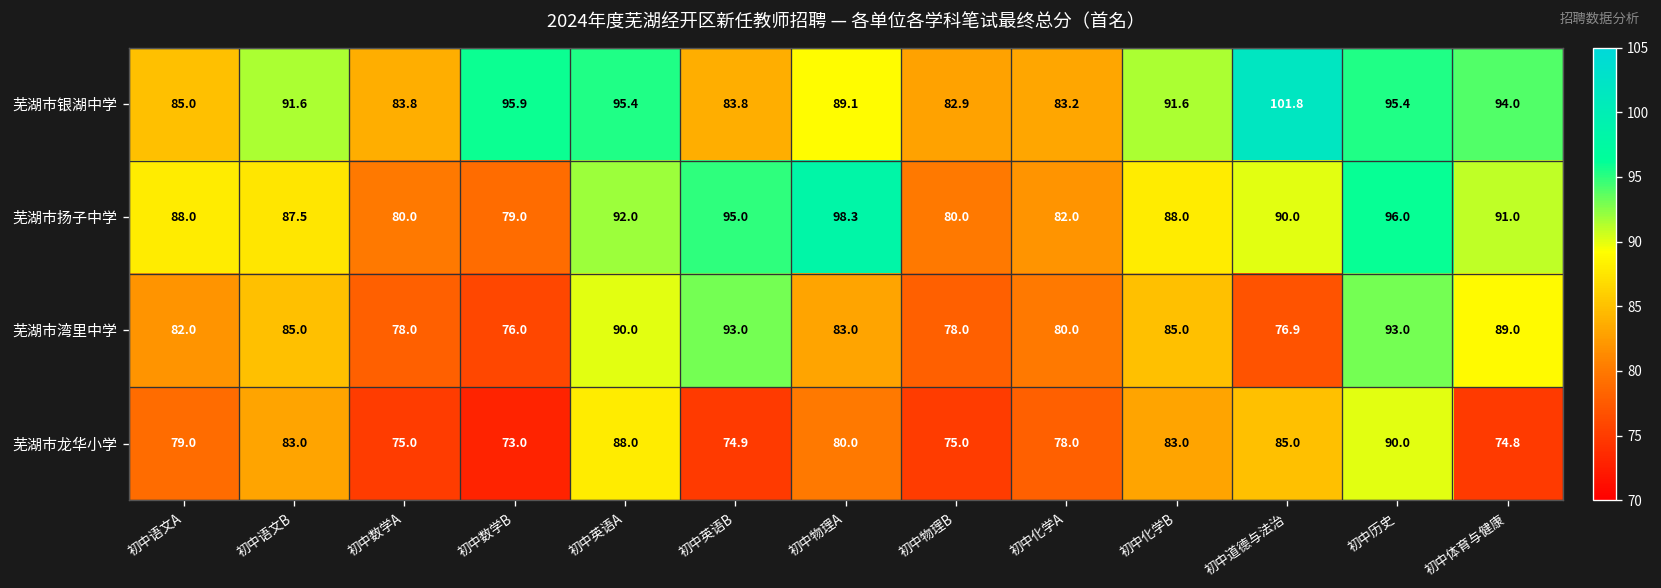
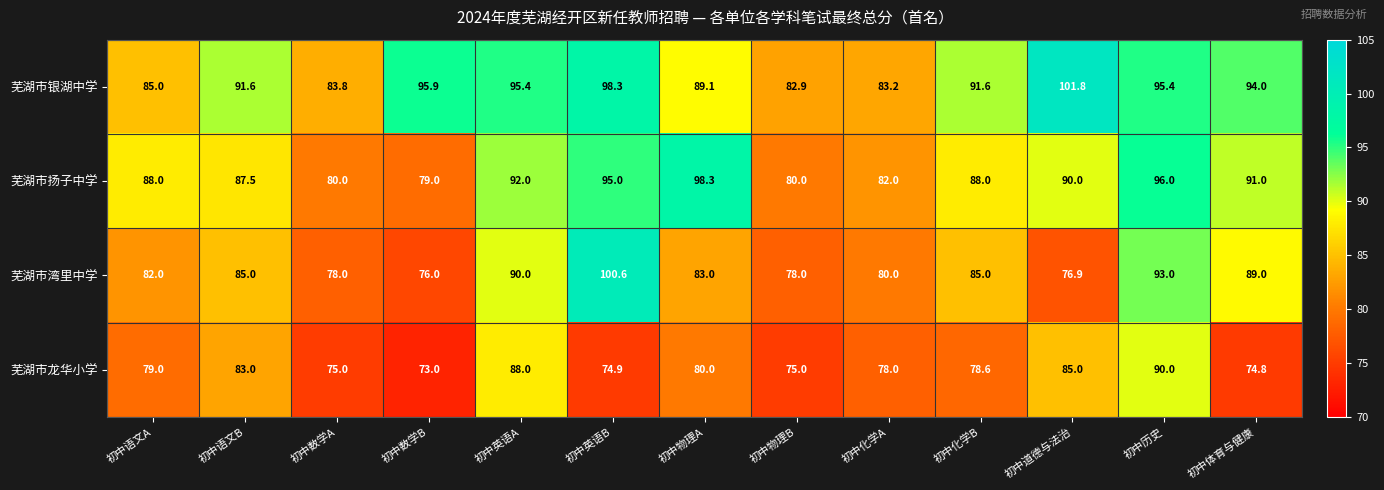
芜湖市银湖中学, 初中英语B: 83.8 -> 98.3
芜湖市湾里中学, 初中英语B: 93.0 -> 100.6
芜湖市龙华小学, 初中化学B: 83.0 -> 78.6
